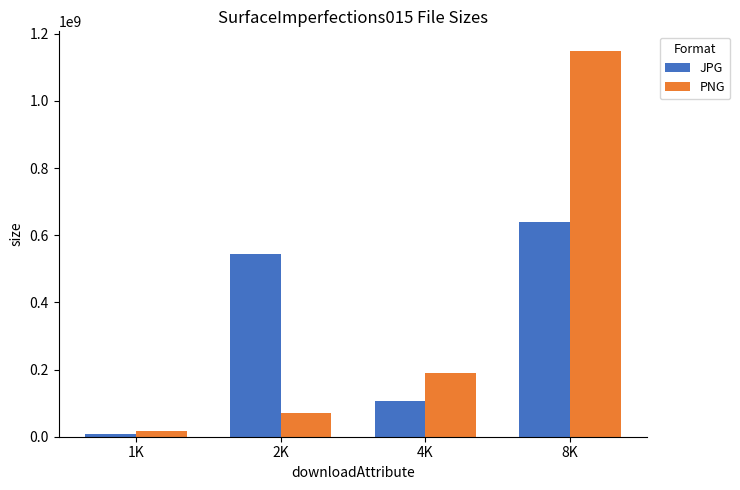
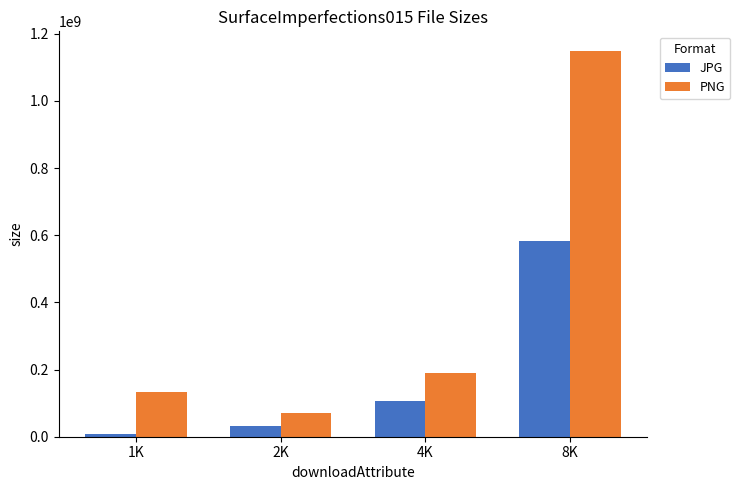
PNG, 1K: 20000000 -> 130000000
JPG, 2K: 540000000 -> 30000000
JPG, 8K: 640000000 -> 580000000
